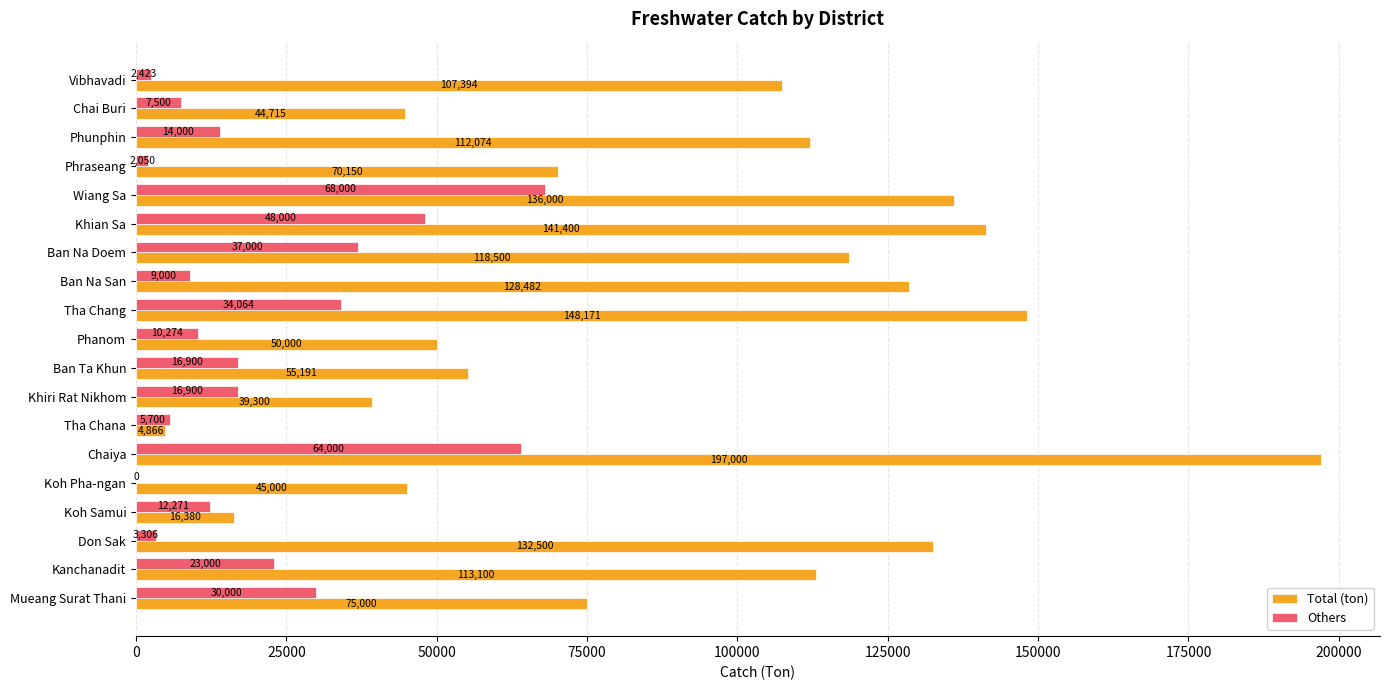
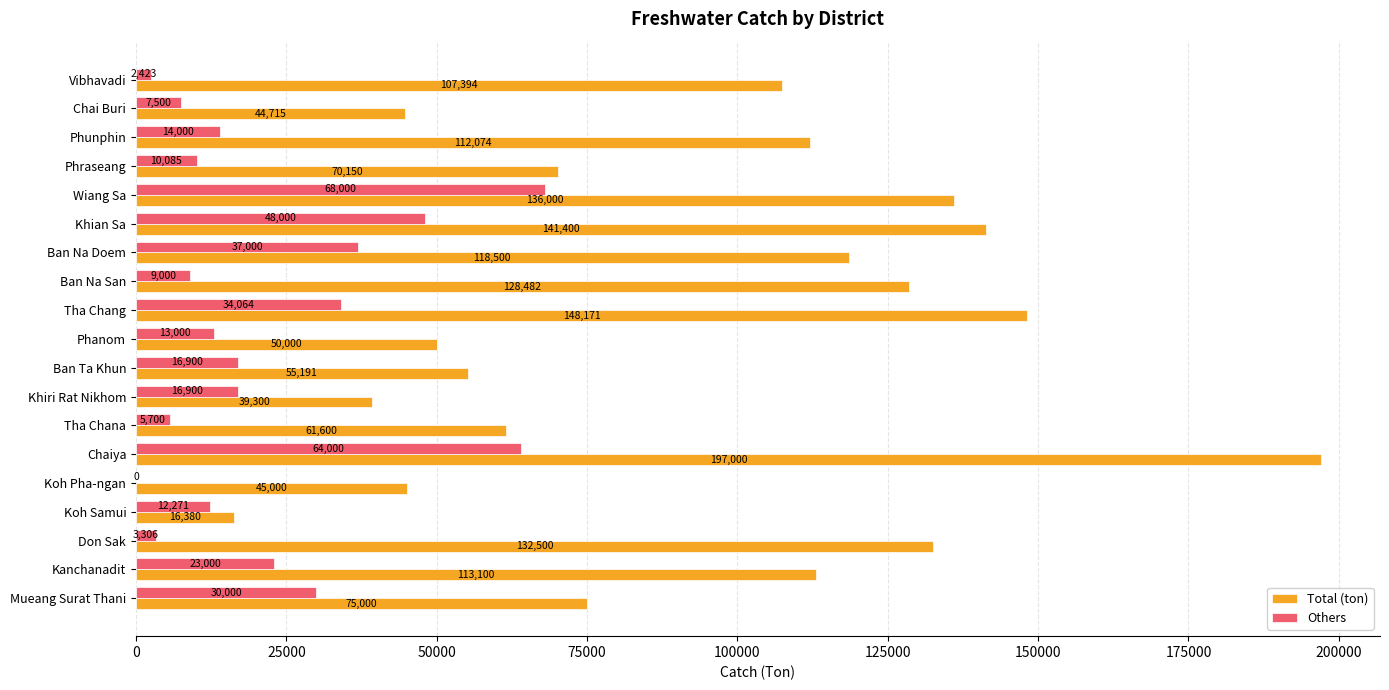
Others, Phraseang: 2,050 -> 10,085
Others, Phanom: 10,274 -> 13,000
Total (ton), Tha Chana: 4,866 -> 61,600
